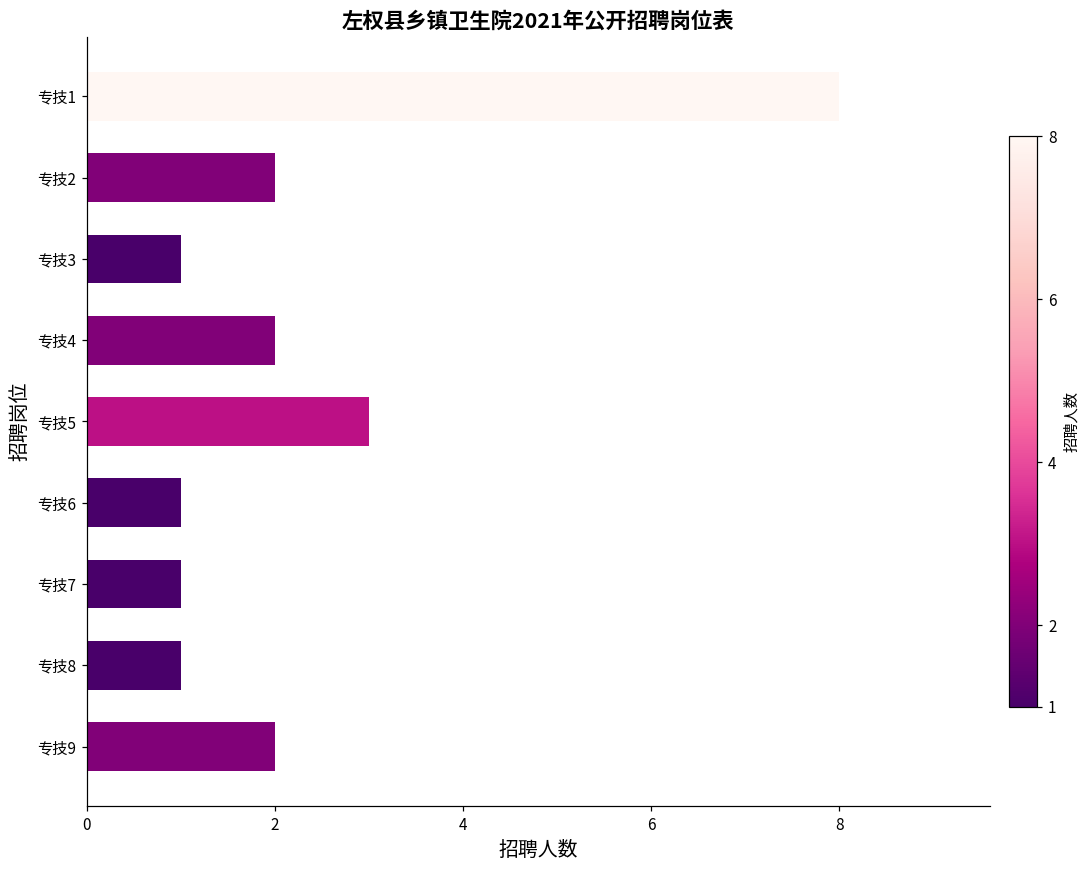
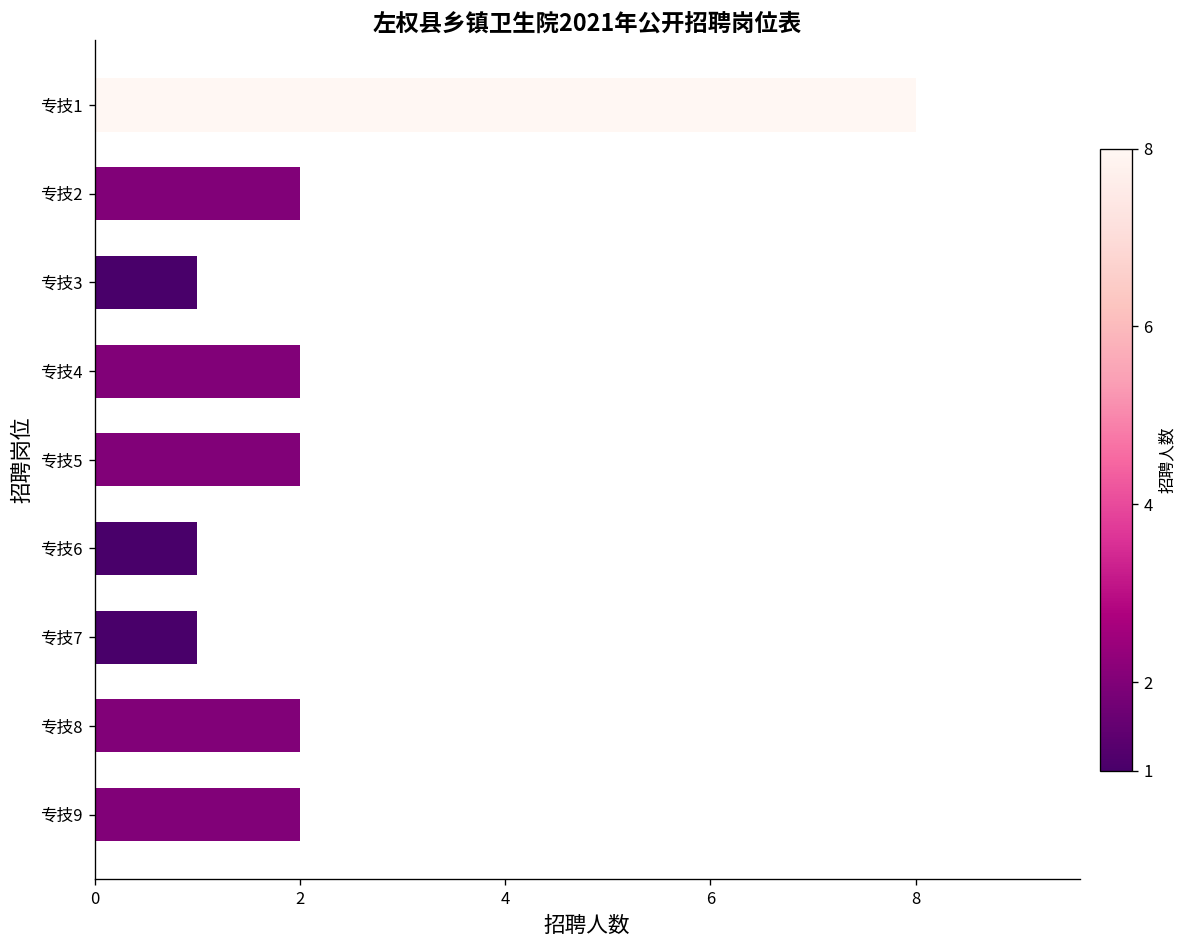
专技5: 3 -> 2
专技8: 1 -> 2
